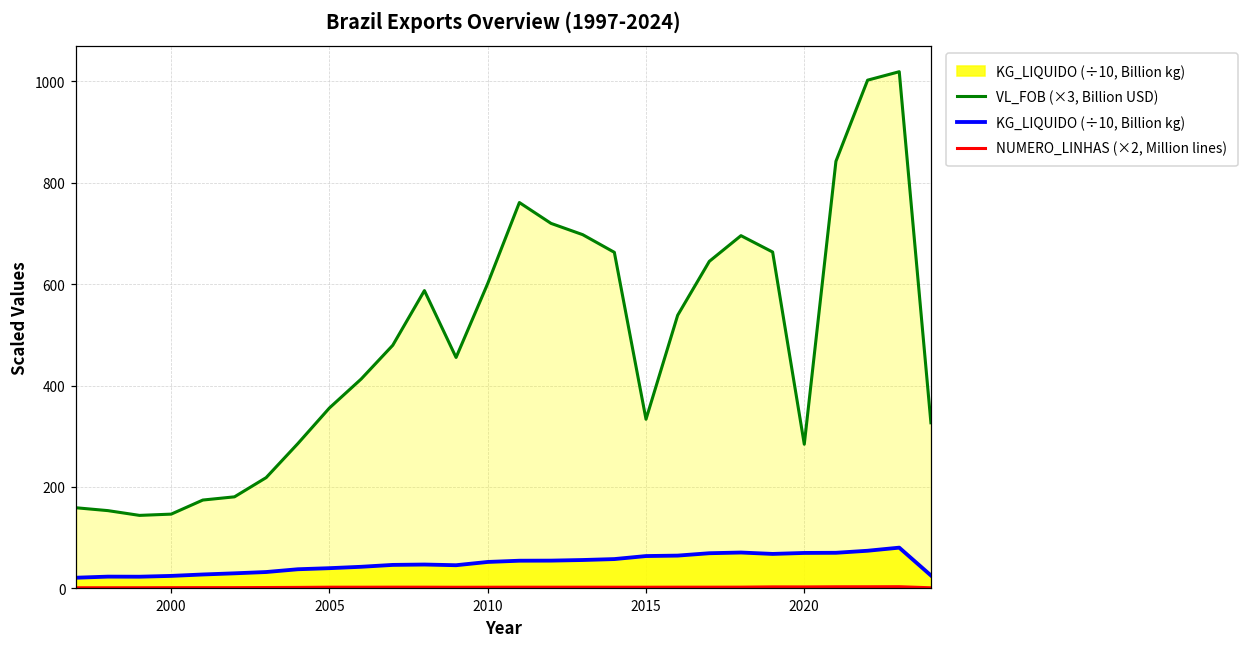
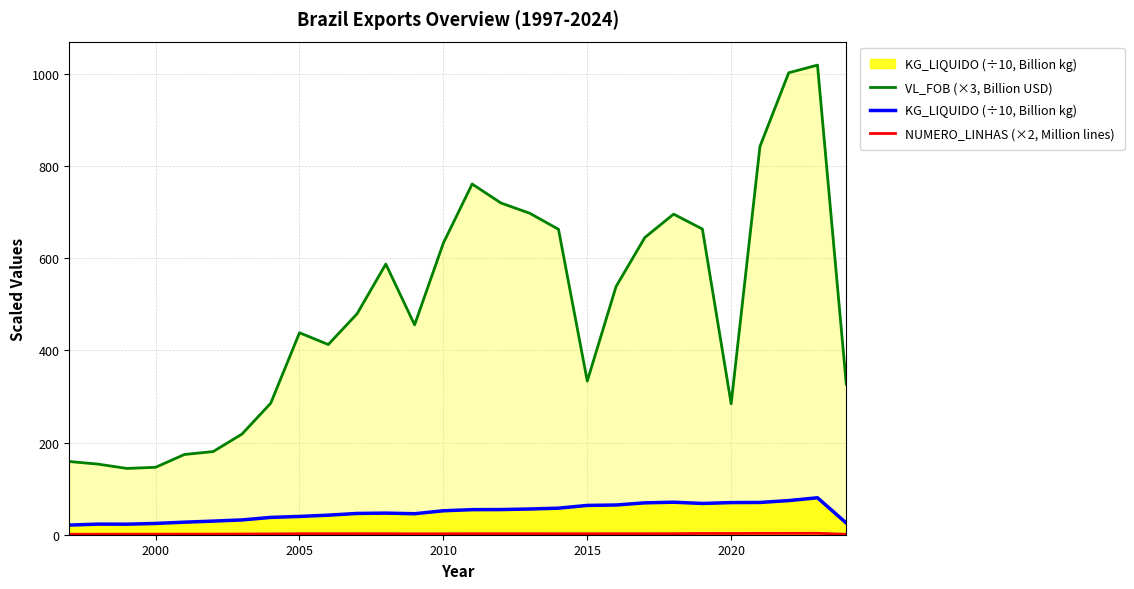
VL_FOB (×3, Billion USD), 2005: 360 -> 440
VL_FOB (×3, Billion USD), 2010: 600 -> 630
